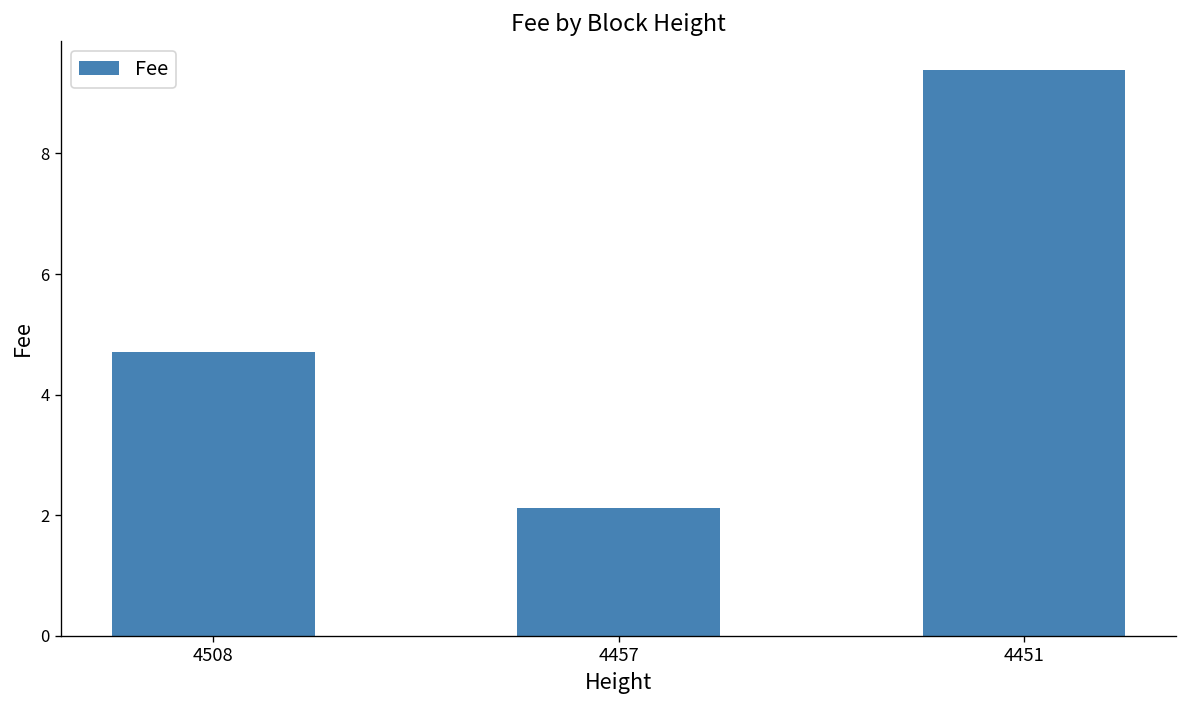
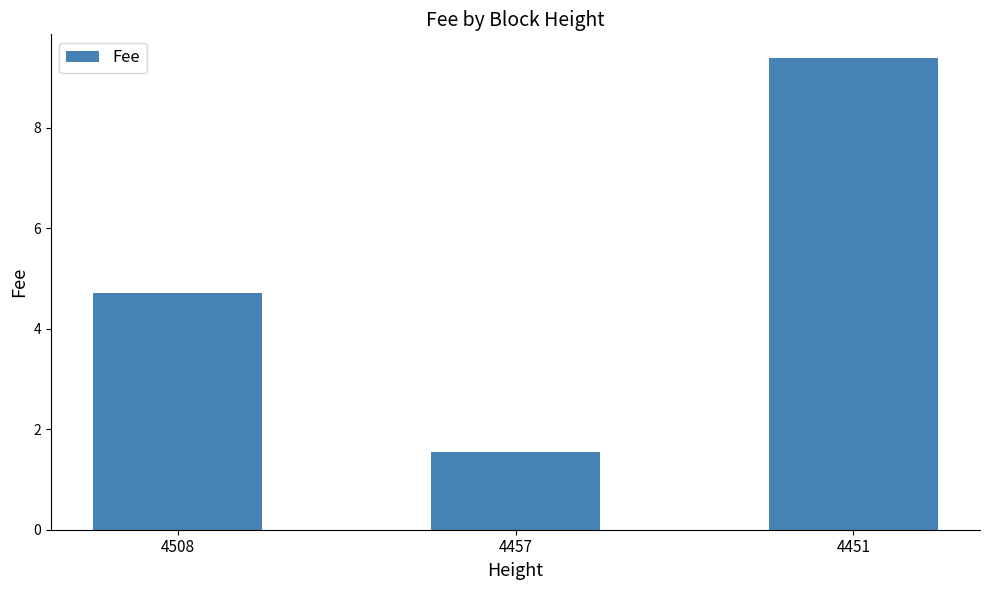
4457: 2.1 -> 1.5
